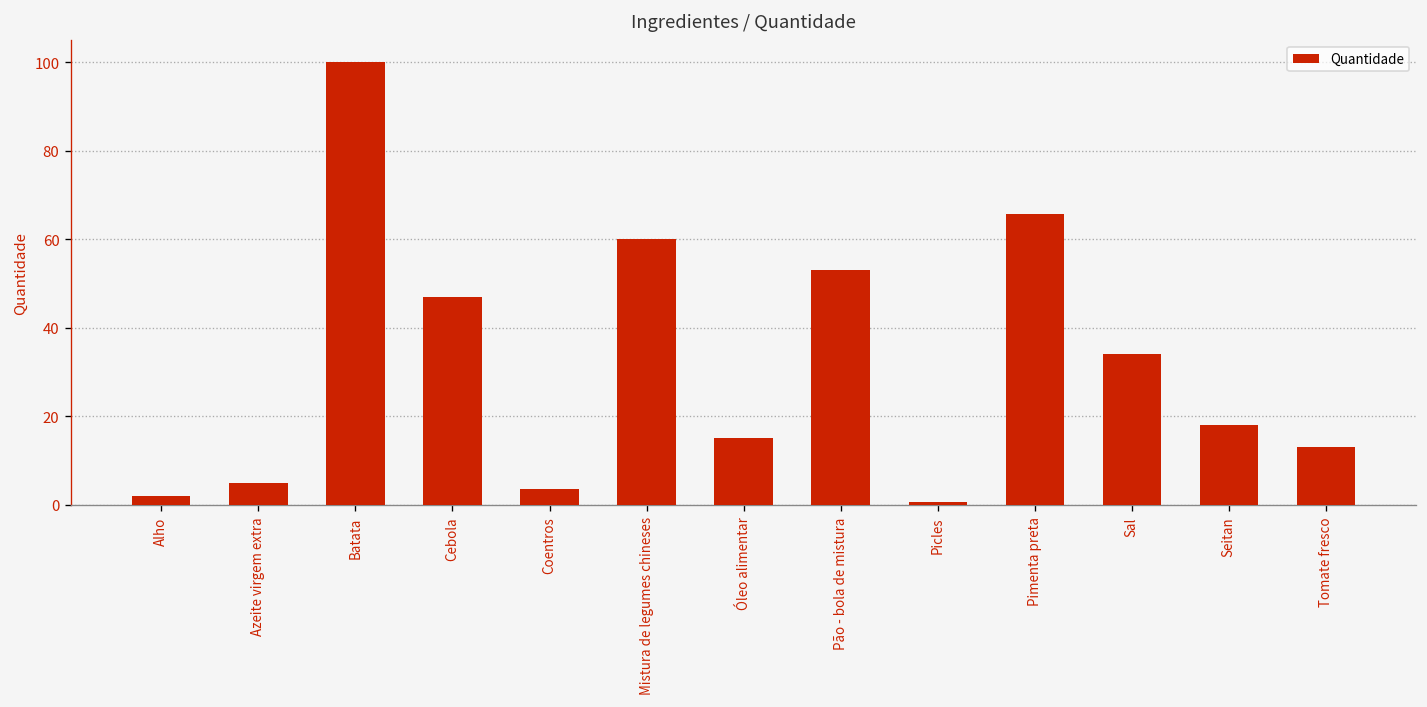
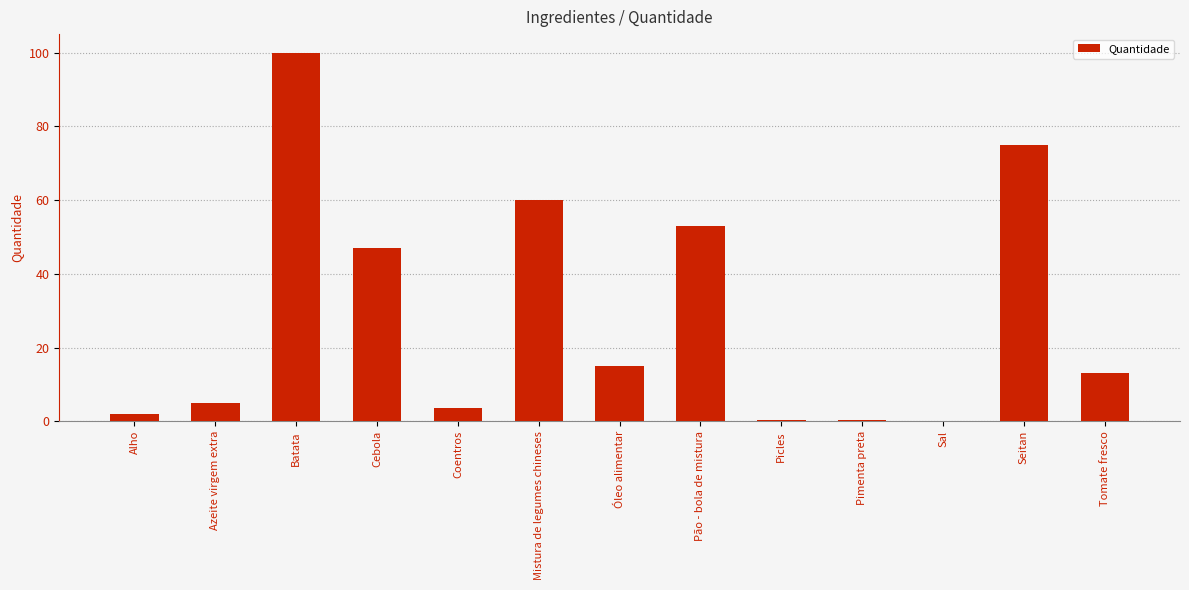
Pimenta preta: 66 -> 1
Sal: 34 -> 0
Seitan: 18 -> 75
